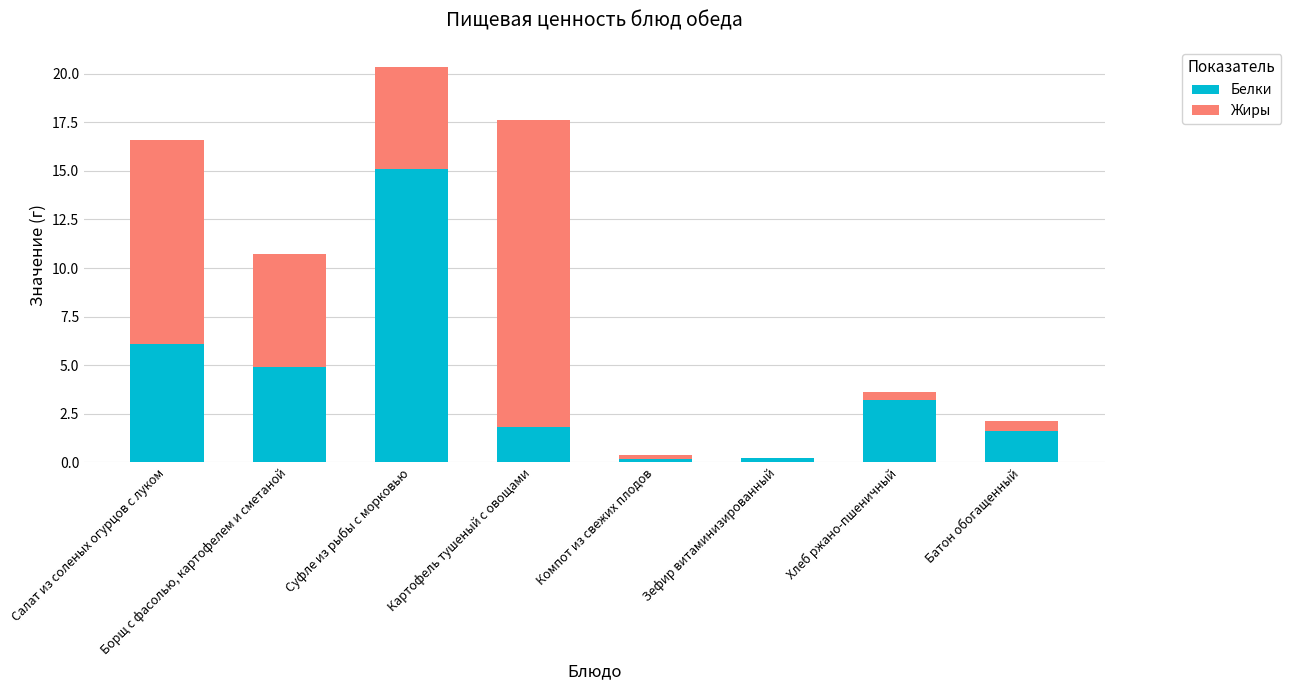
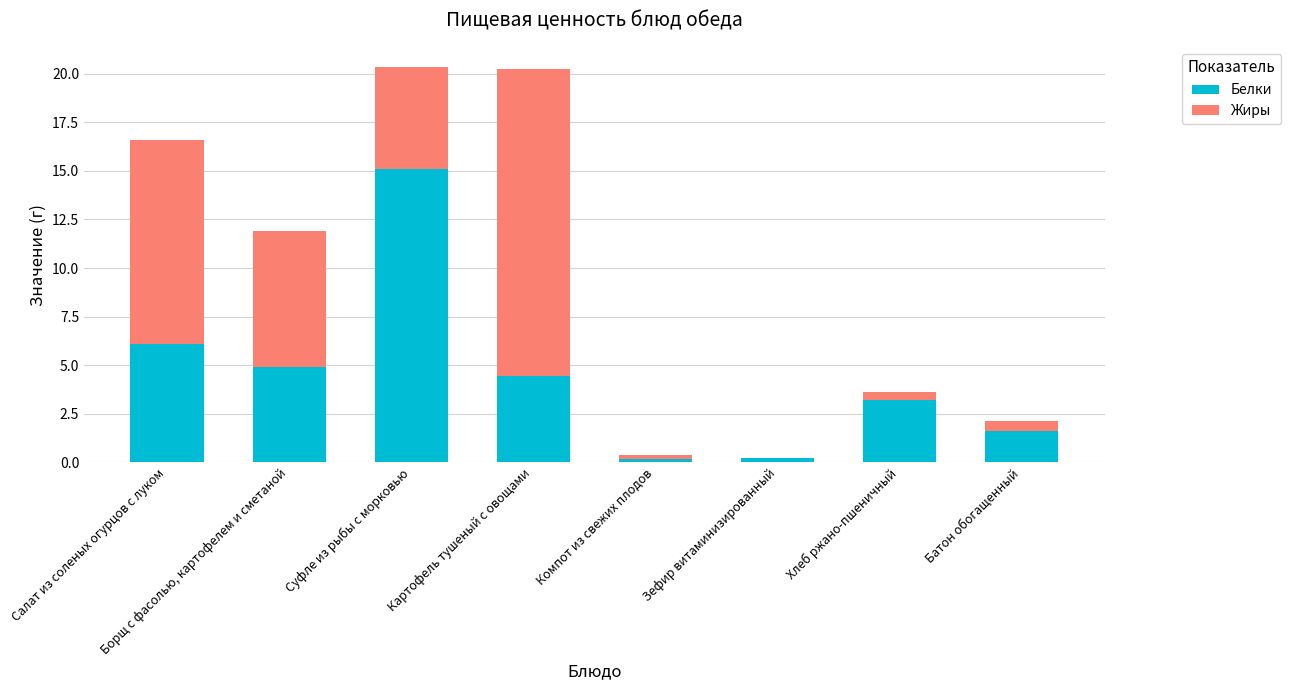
Жиры, Борщ с фасолью, картофелем и сметаной: 5.8 -> 7.0
Белки, Картофель тушеный с овощами: 1.8 -> 4.4
